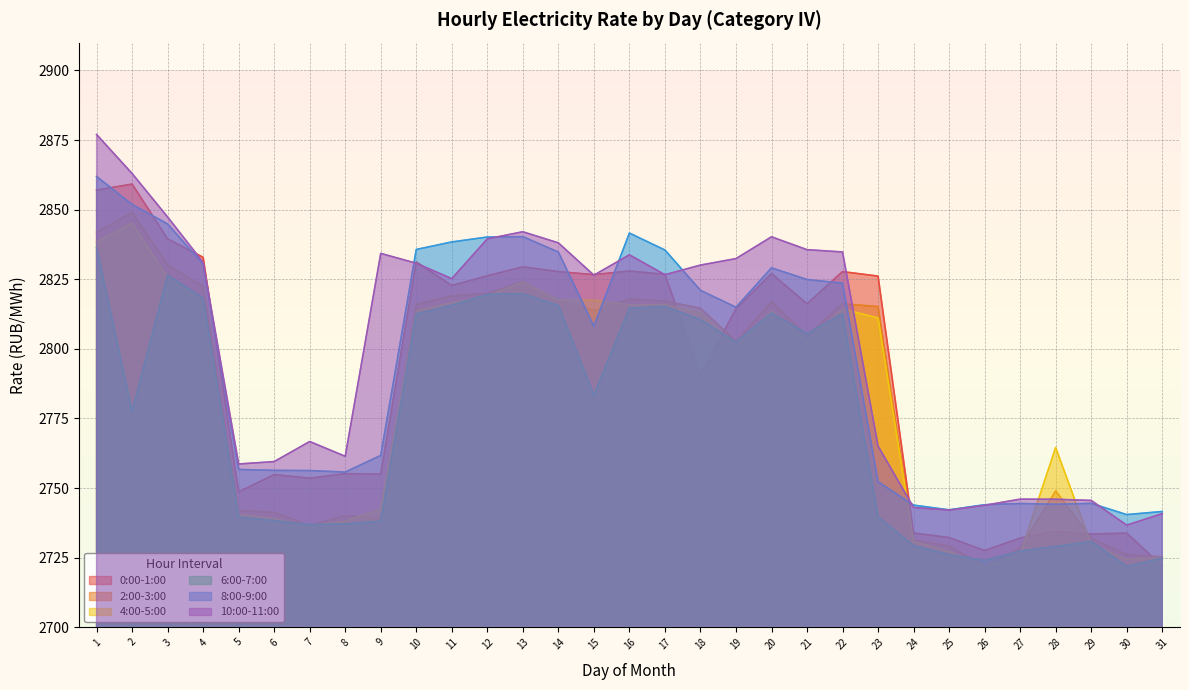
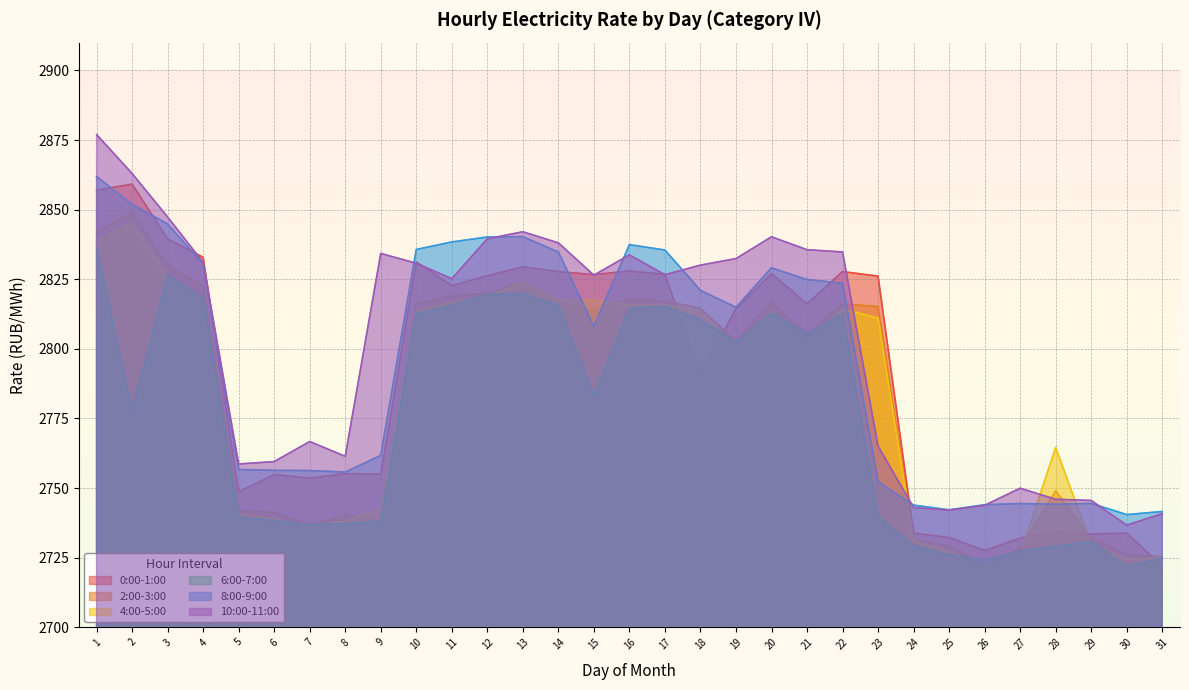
8:00-9:00, 16: 2842 -> 2837
10:00-11:00, 27: 2746 -> 2750
